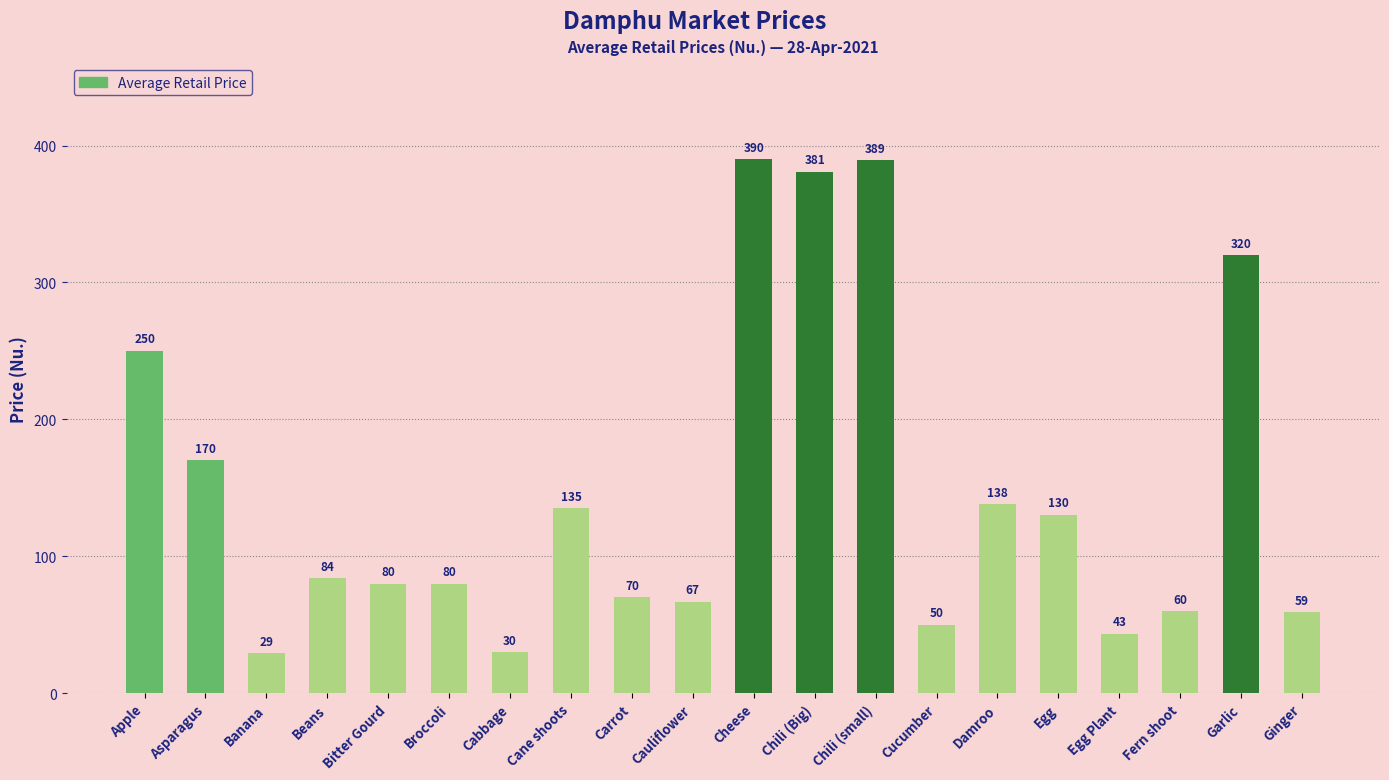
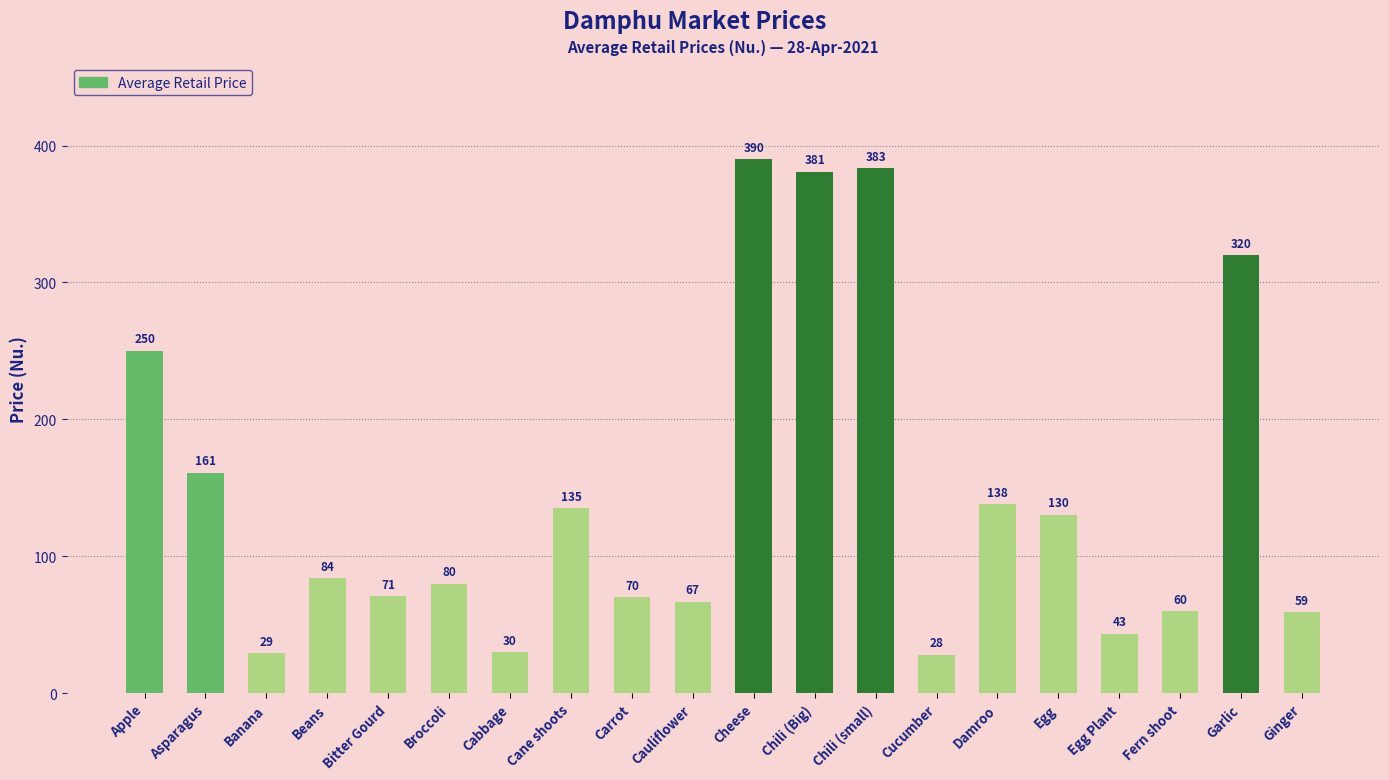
Asparagus: 170 -> 161
Bitter Gourd: 80 -> 71
Chili (small): 389 -> 383
Cucumber: 50 -> 28
